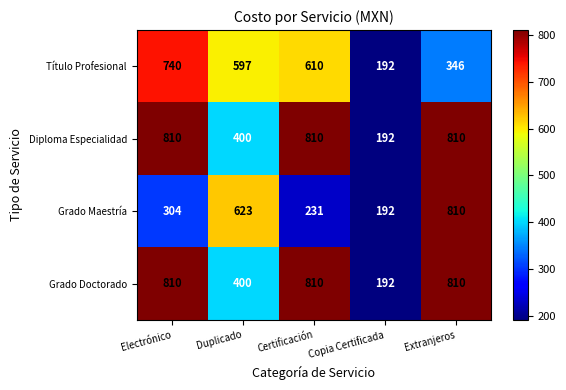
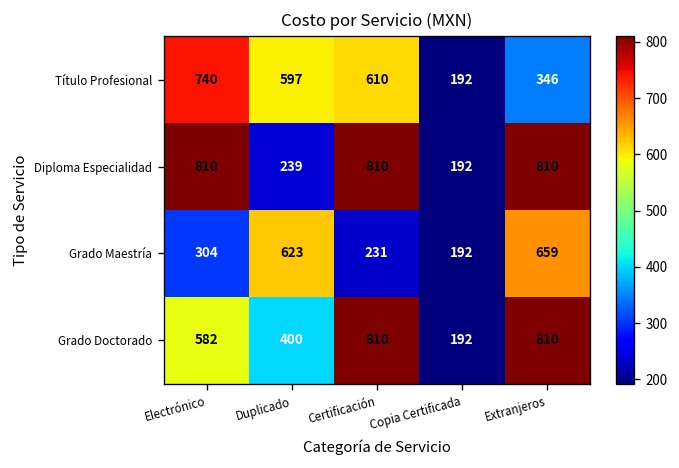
Diploma Especialidad, Duplicado: 400 -> 239
Grado Maestría, Extranjeros: 810 -> 659
Grado Doctorado, Electrónico: 810 -> 582
